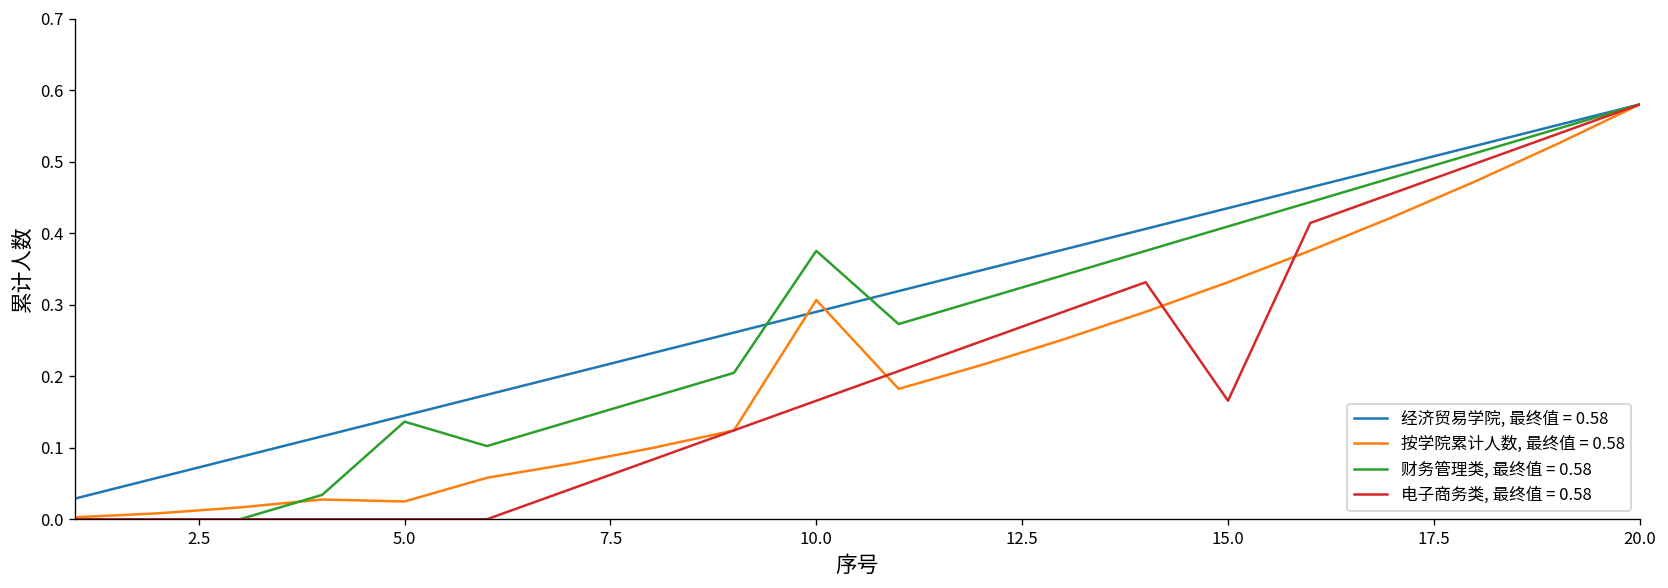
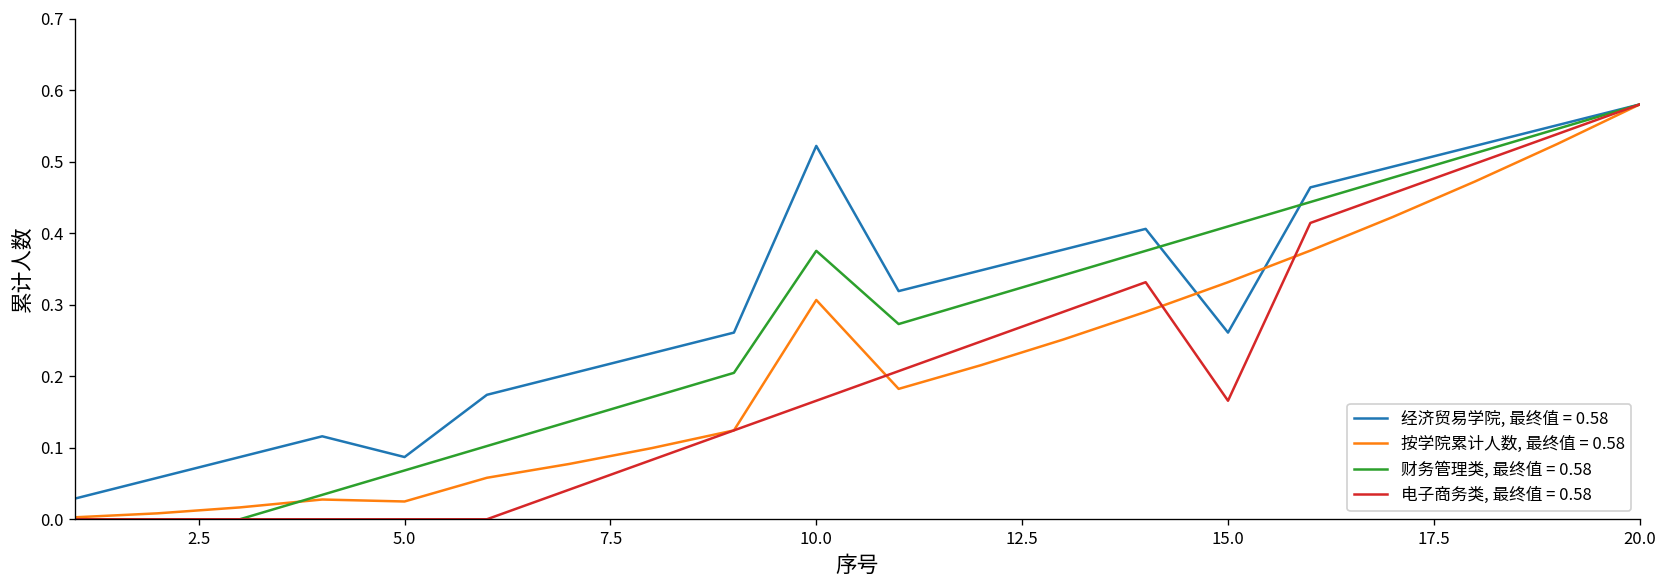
经济贸易学院, 最终值 = 0.58, 5.0: 0.15 -> 0.09
财务管理类, 最终值 = 0.58, 5.0: 0.14 -> 0.07
经济贸易学院, 最终值 = 0.58, 10.0: 0.29 -> 0.52
经济贸易学院, 最终值 = 0.58, 15.0: 0.43 -> 0.26
